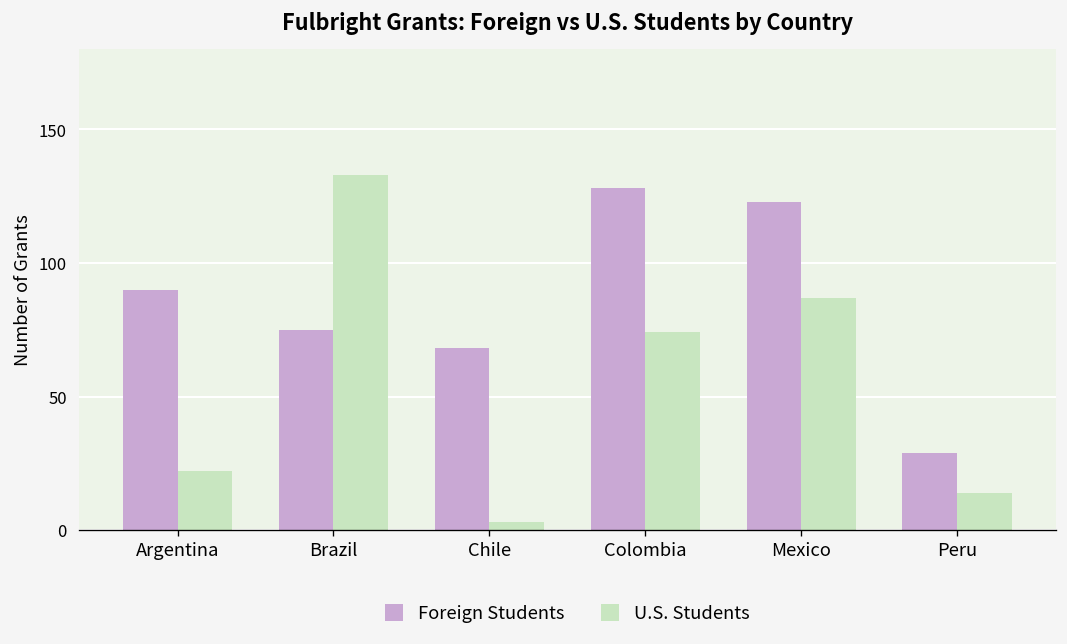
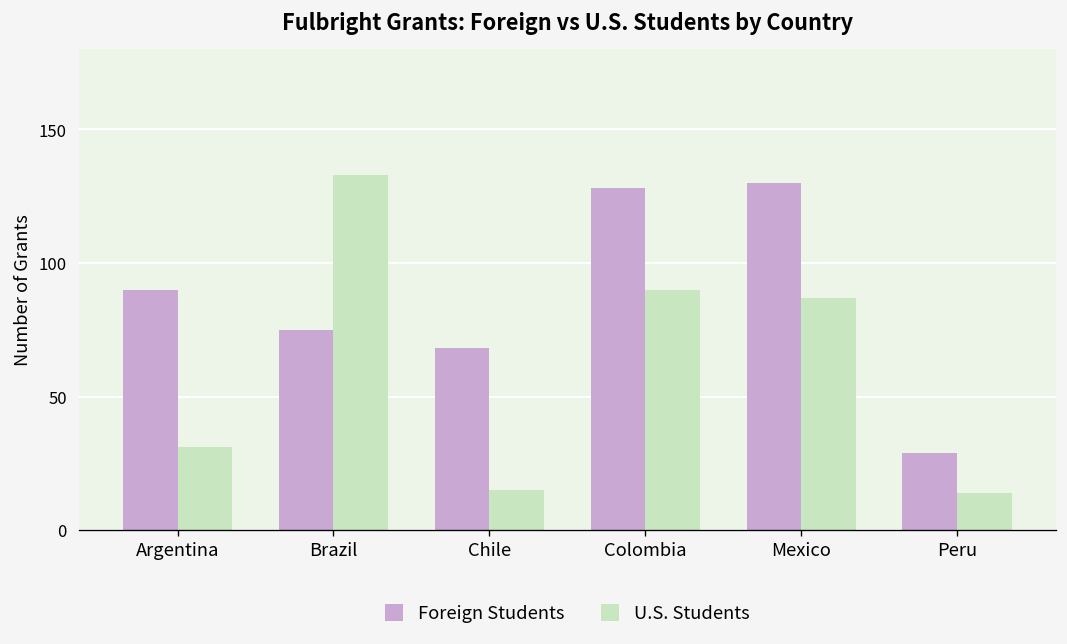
U.S. Students, Argentina: 22 -> 31
U.S. Students, Chile: 3 -> 15
U.S. Students, Colombia: 74 -> 90
Foreign Students, Mexico: 123 -> 130
